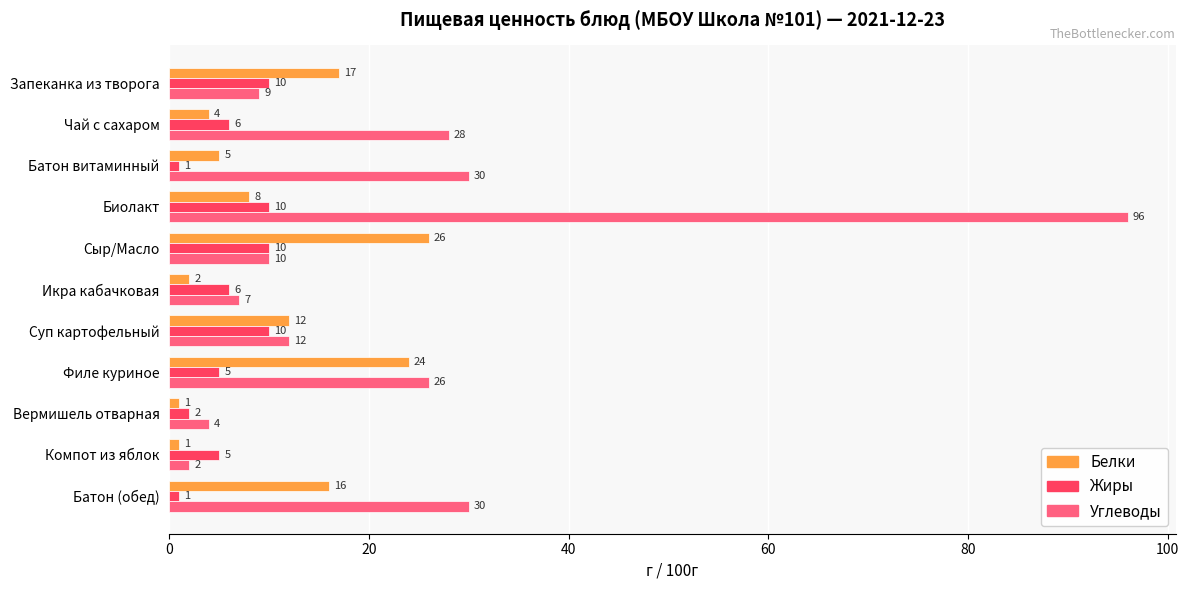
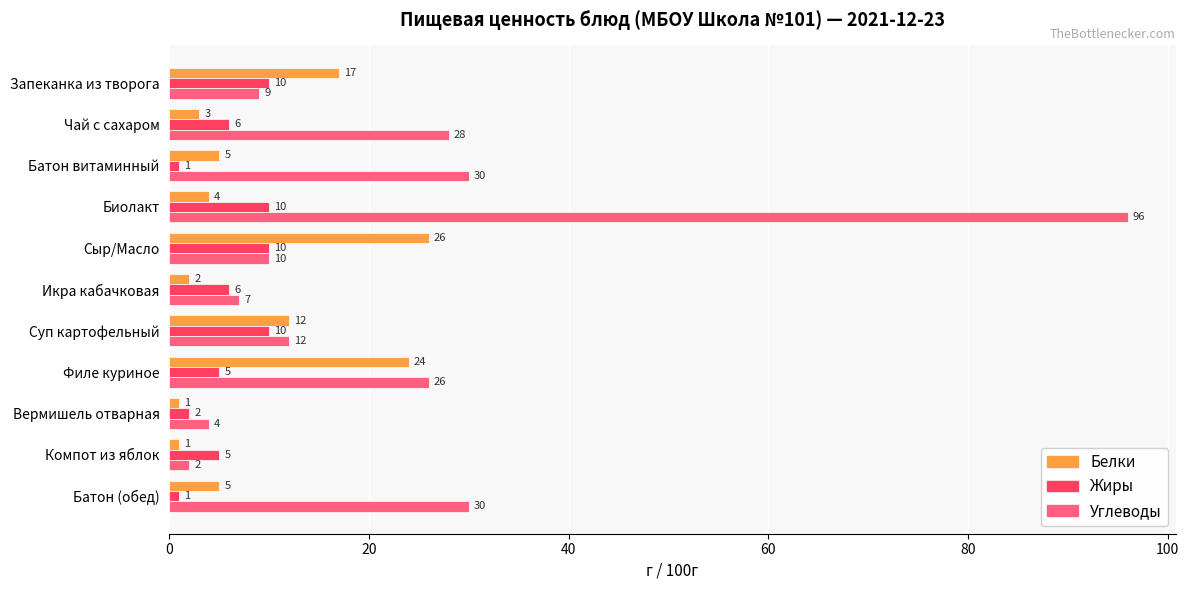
Белки, Чай с сахаром: 4 -> 3
Белки, Биолакт: 8 -> 4
Белки, Батон (обед): 16 -> 5
